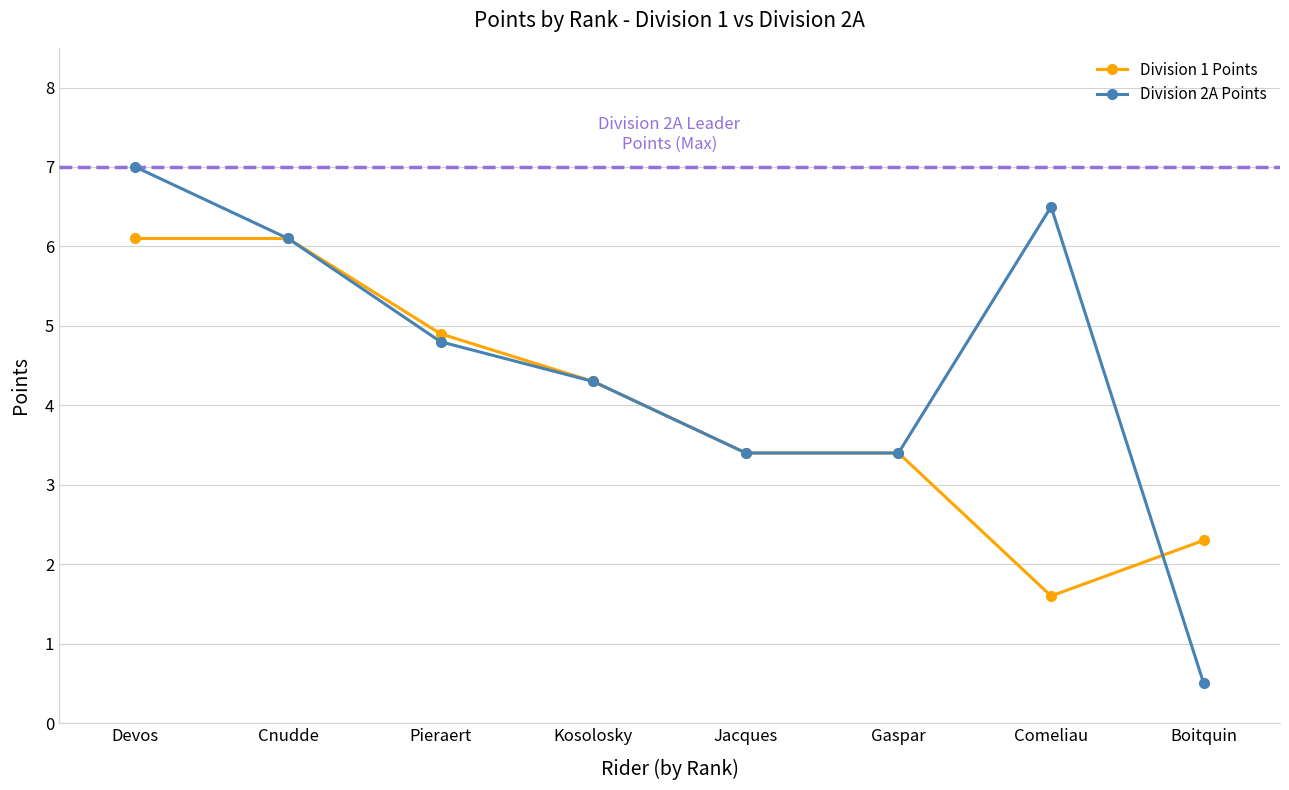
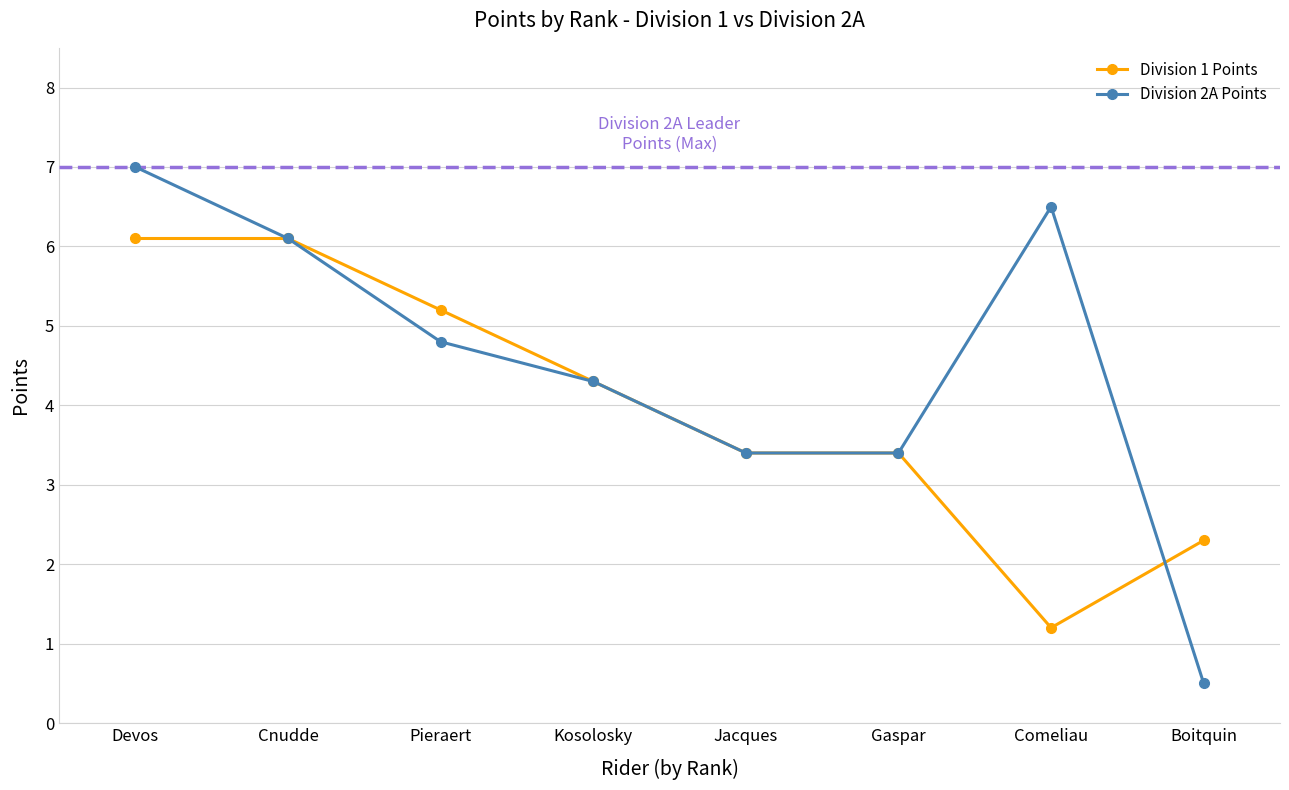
Division 1 Points, Pieraert: 4.9 -> 5.2
Division 1 Points, Comeliau: 1.6 -> 1.2
